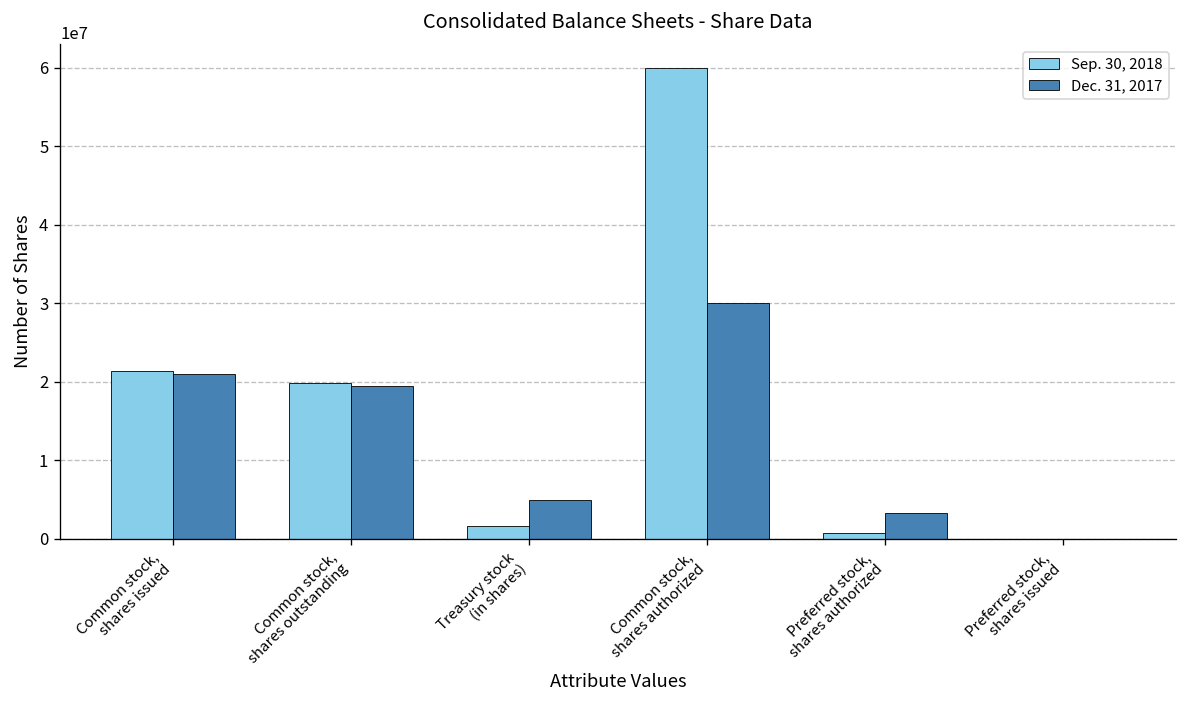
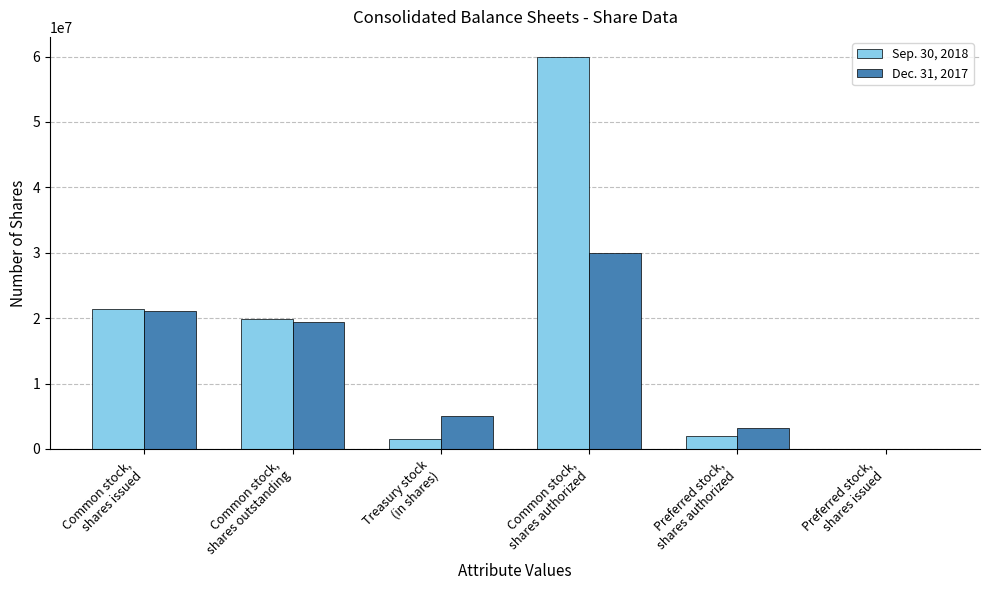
Sep. 30, 2018, Preferred stock, shares authorized: 1000000 -> 2000000
